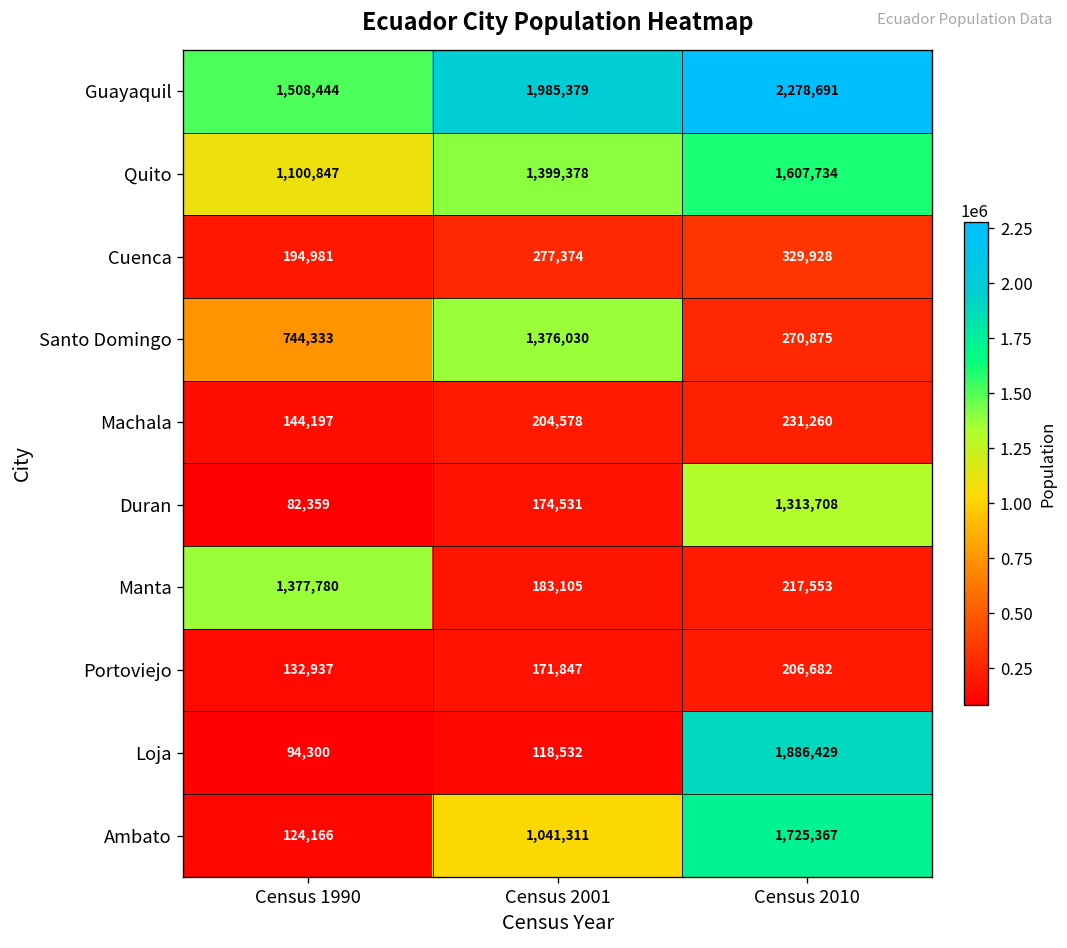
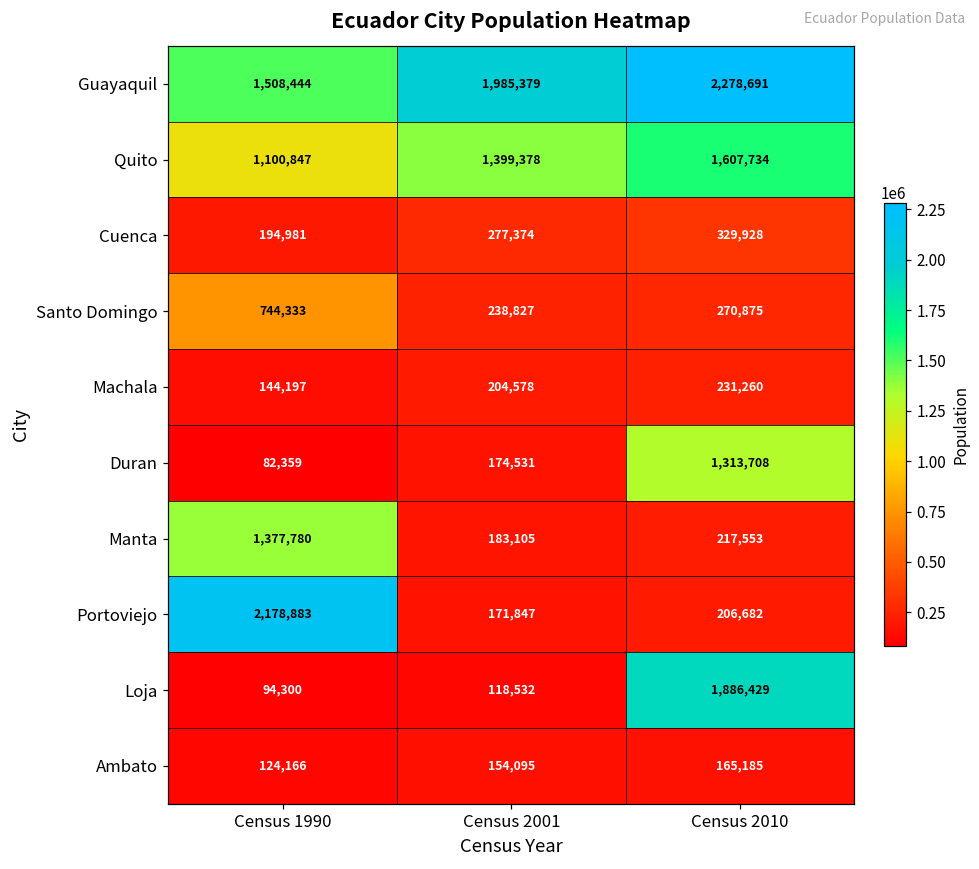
Santo Domingo, Census 2001: 1,376,030 -> 238,827
Portoviejo, Census 1990: 132,937 -> 2,178,883
Ambato, Census 2001: 1,041,311 -> 154,095
Ambato, Census 2010: 1,725,367 -> 165,185
